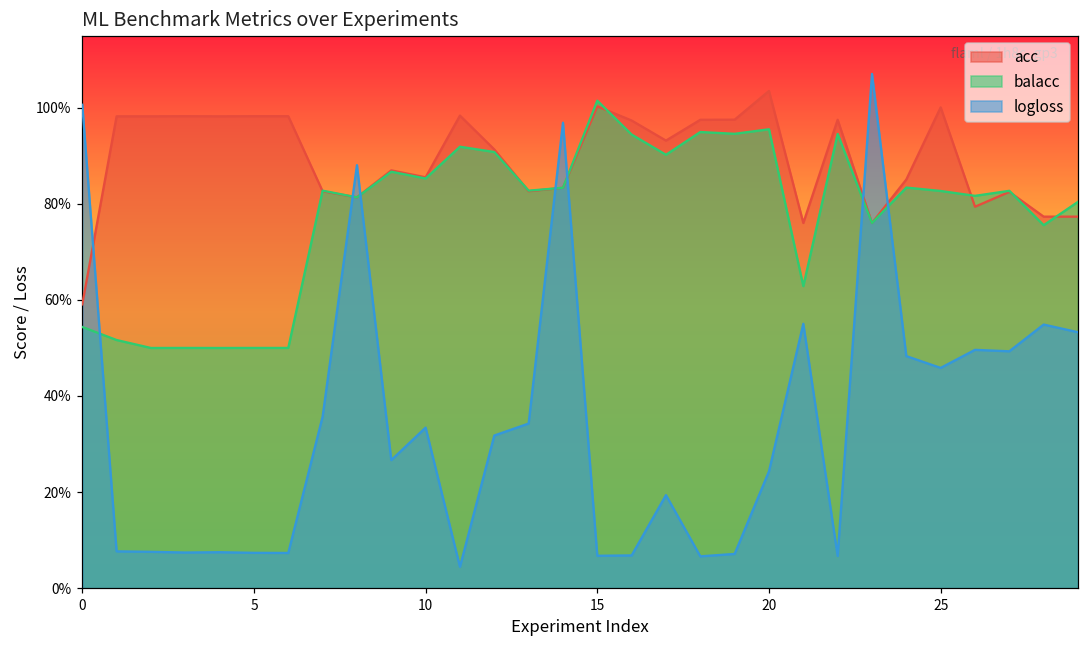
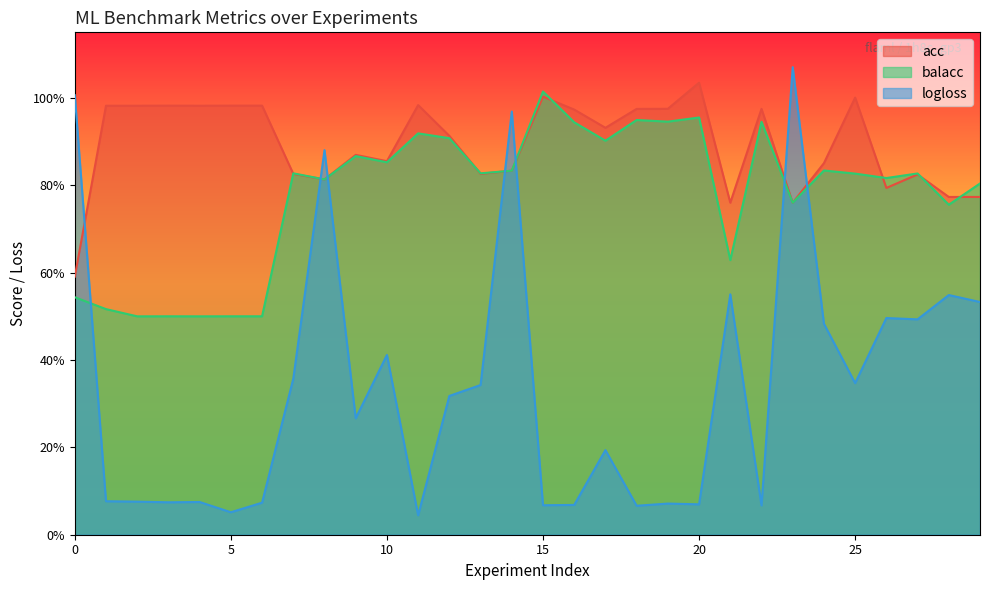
logloss, 5: 7% -> 5%
logloss, 10: 33% -> 41%
logloss, 20: 24% -> 7%
logloss, 25: 46% -> 35%
